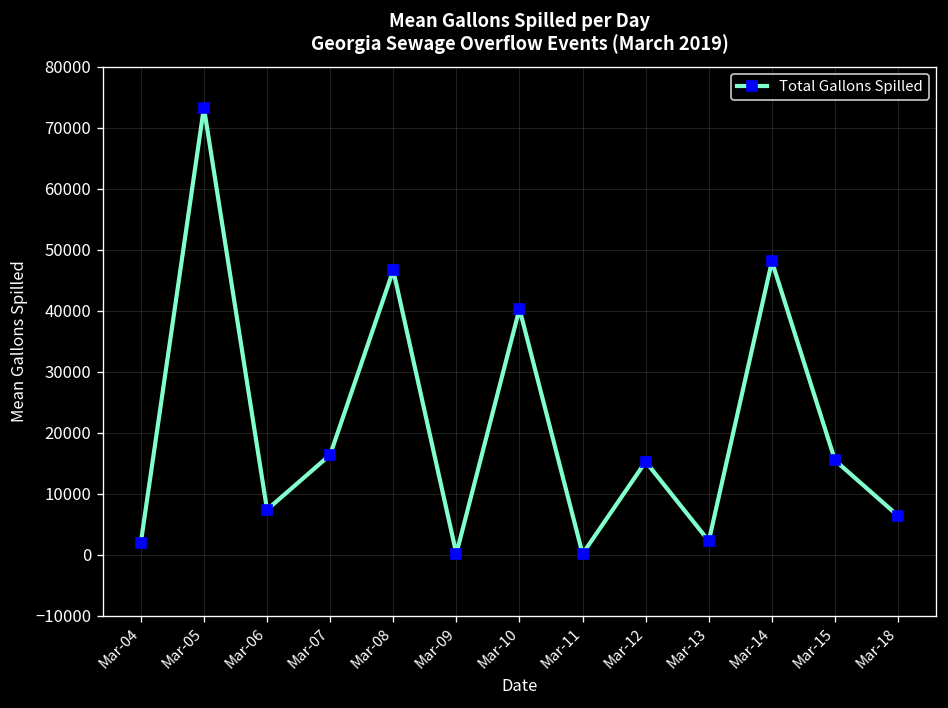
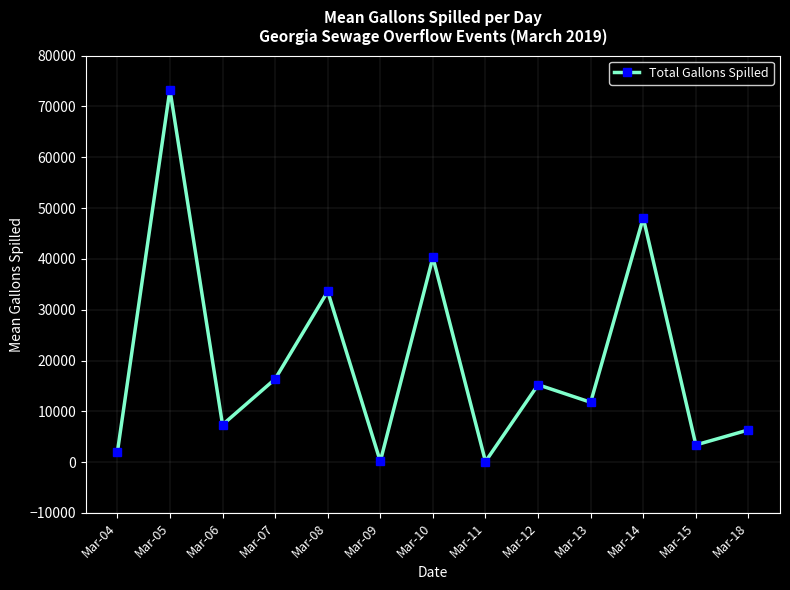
Mar-08: 47000 -> 34000
Mar-13: 2000 -> 12000
Mar-15: 15000 -> 3000
